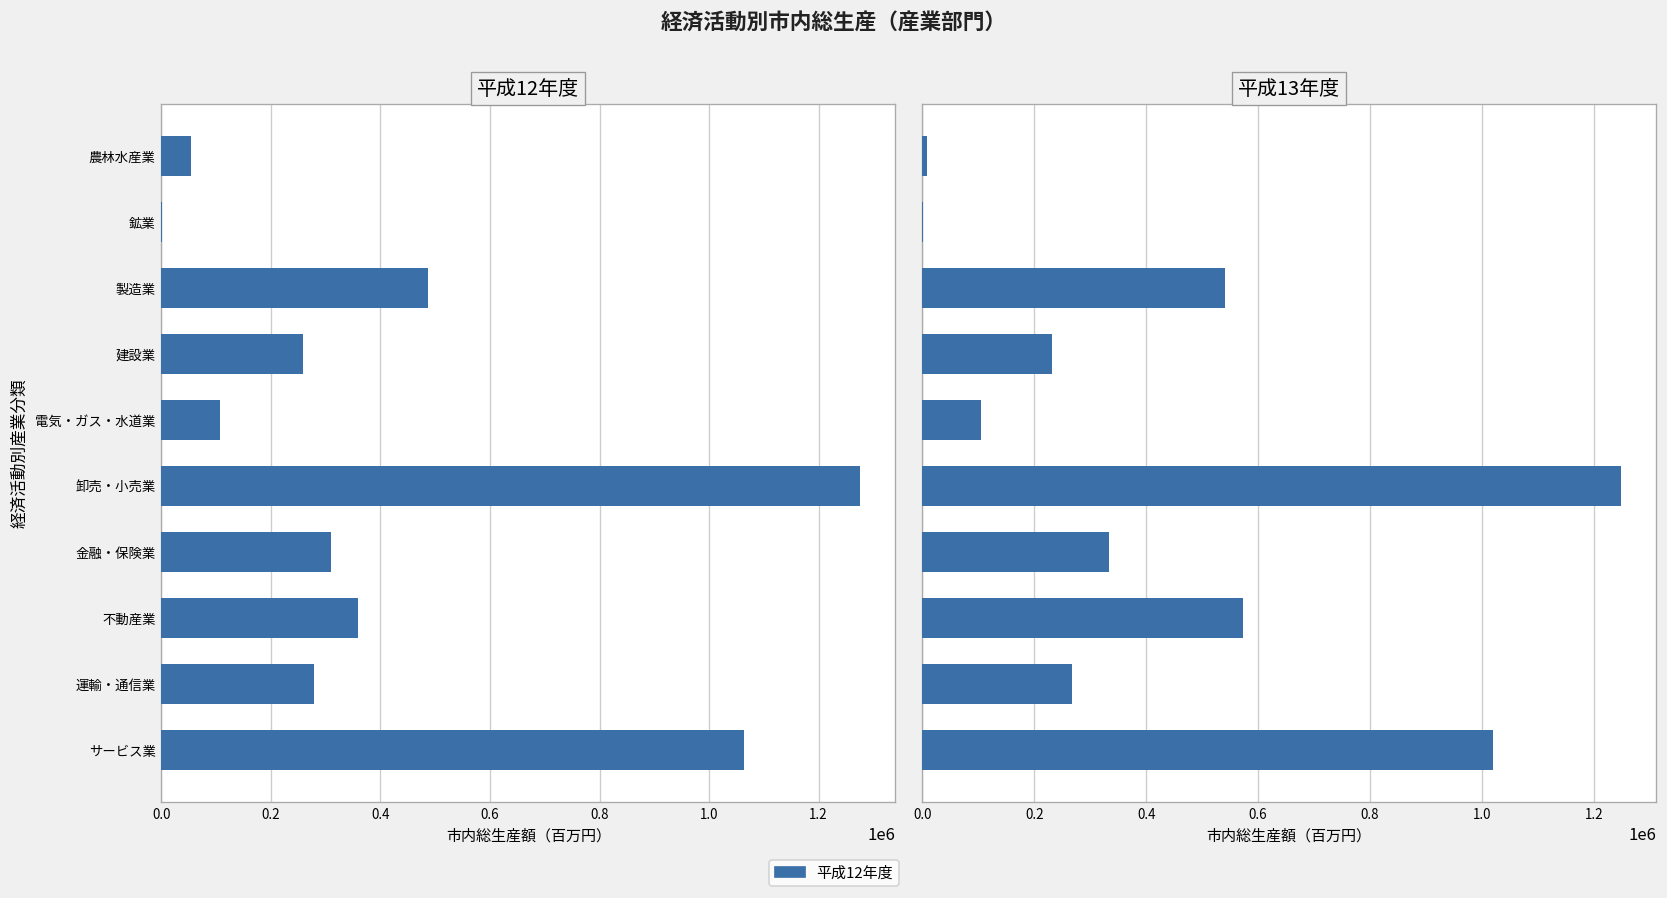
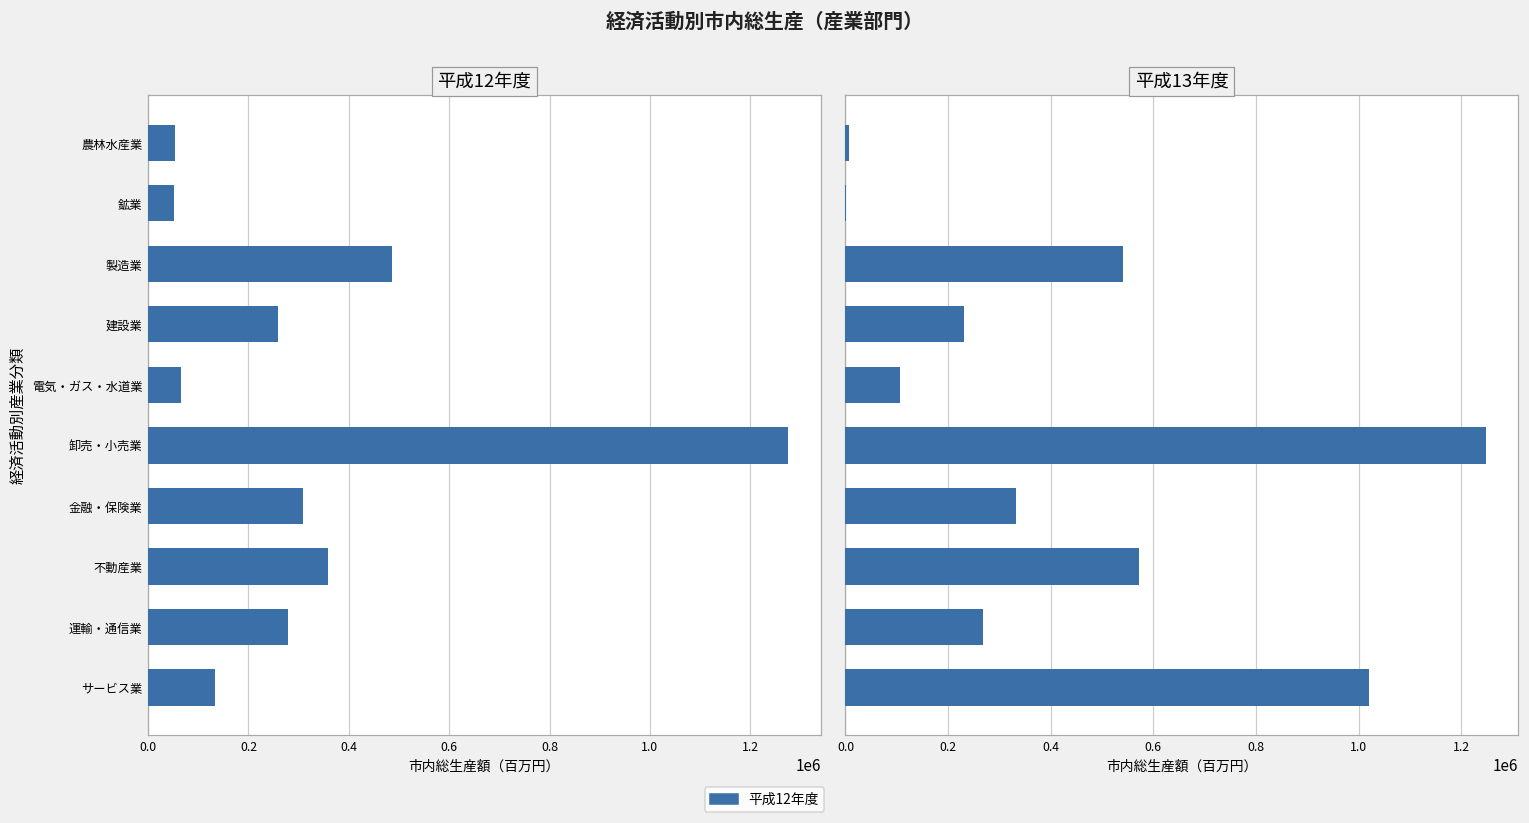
平成12年度, 鉱業: 0 -> 50000
平成12年度, 電気・ガス・水道業: 110000 -> 70000
平成12年度, サービス業: 1060000 -> 130000
